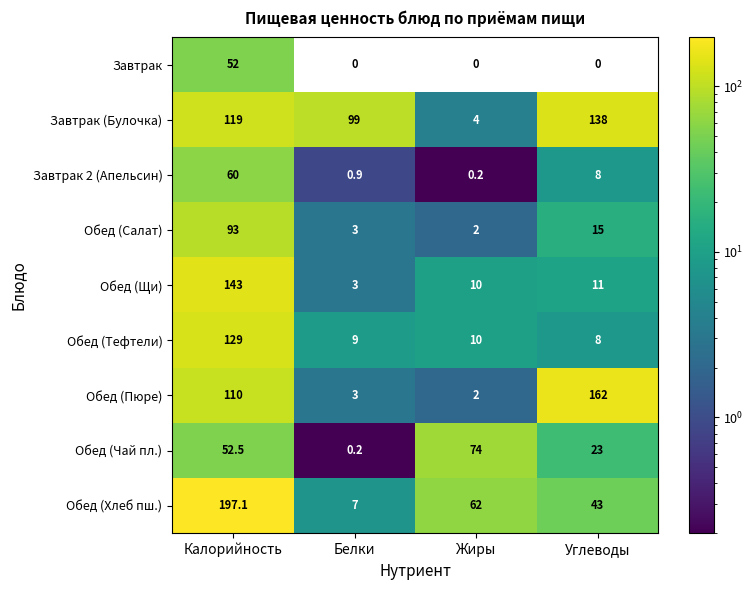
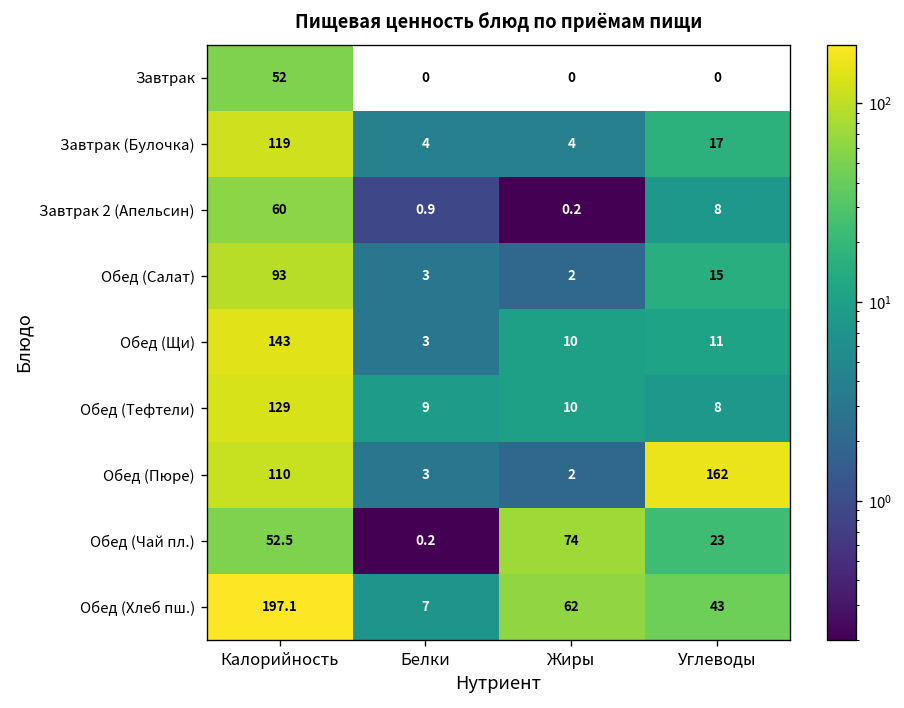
Завтрак (Булочка), Белки: 99 -> 4
Завтрак (Булочка), Углеводы: 138 -> 17
